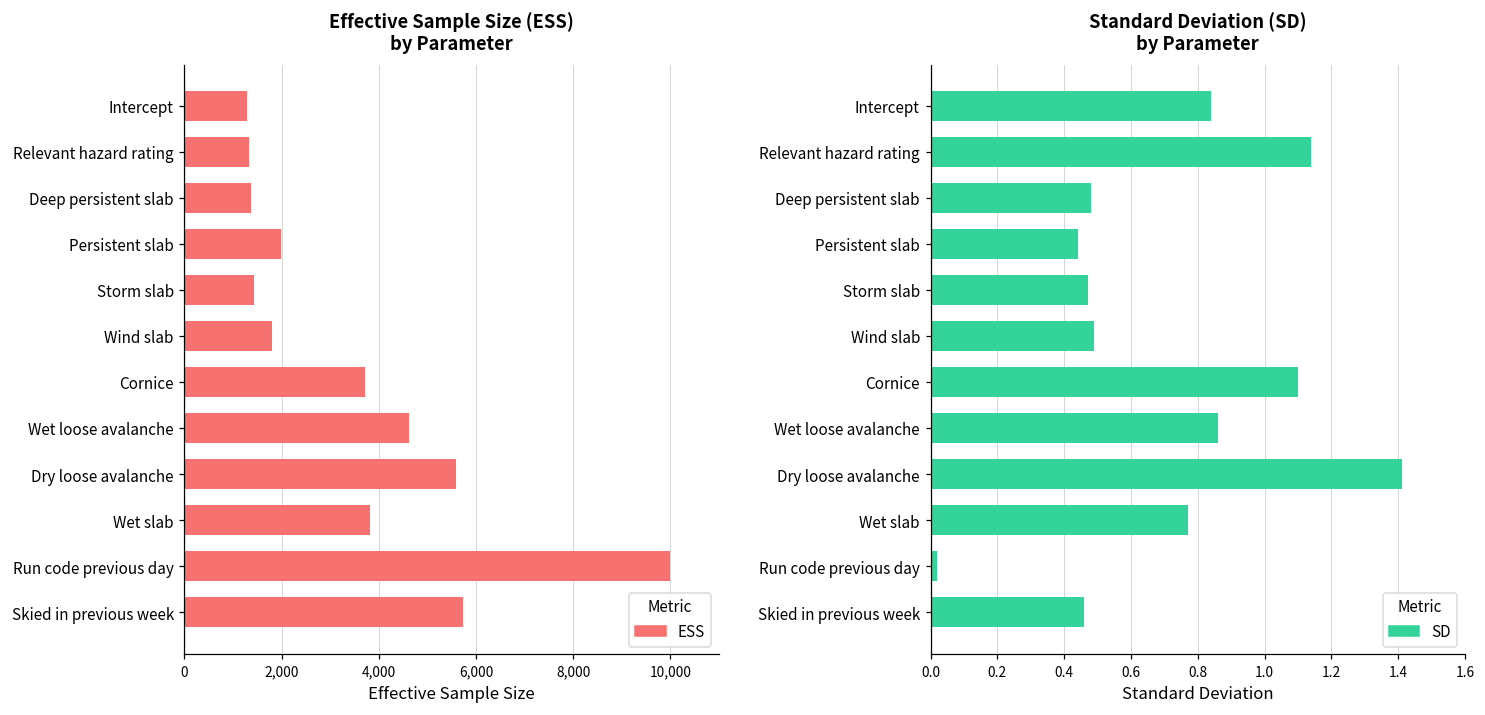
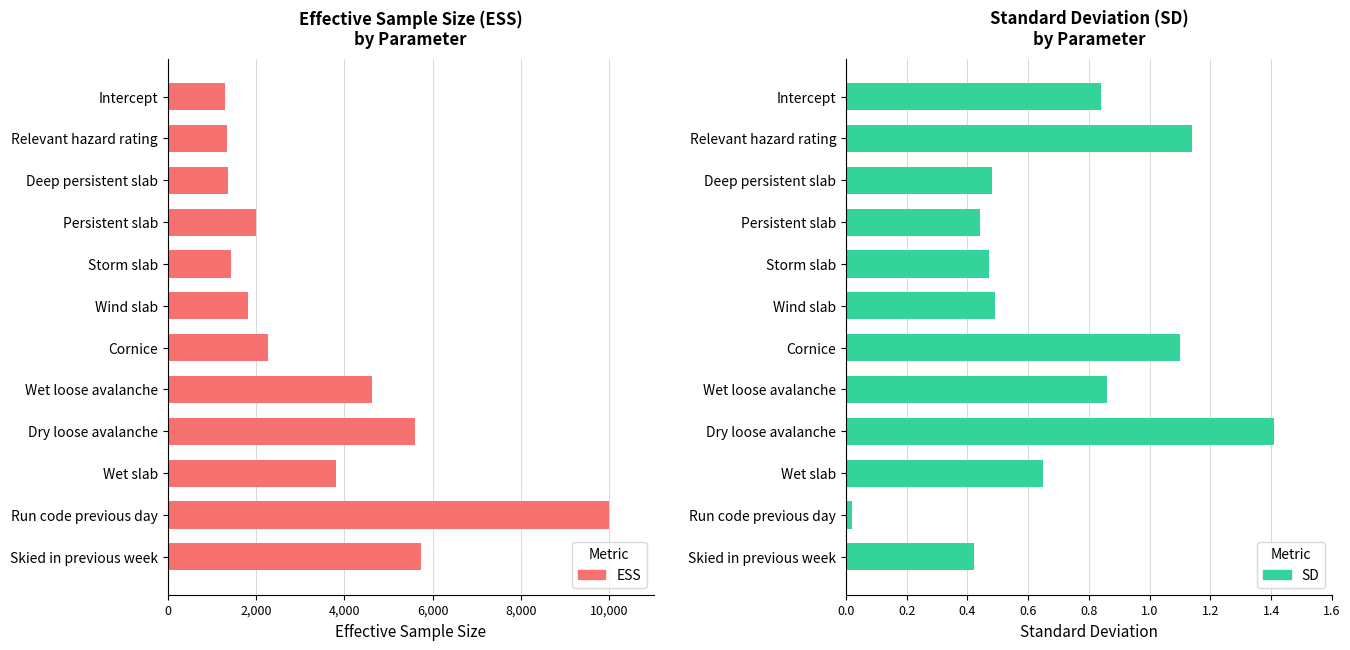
Effective Sample Size (ESS) by Parameter, Cornice: 3,700 -> 2,300
Standard Deviation (SD) by Parameter, Wet slab: 0.77 -> 0.65
Standard Deviation (SD) by Parameter, Skied in previous week: 0.46 -> 0.42
